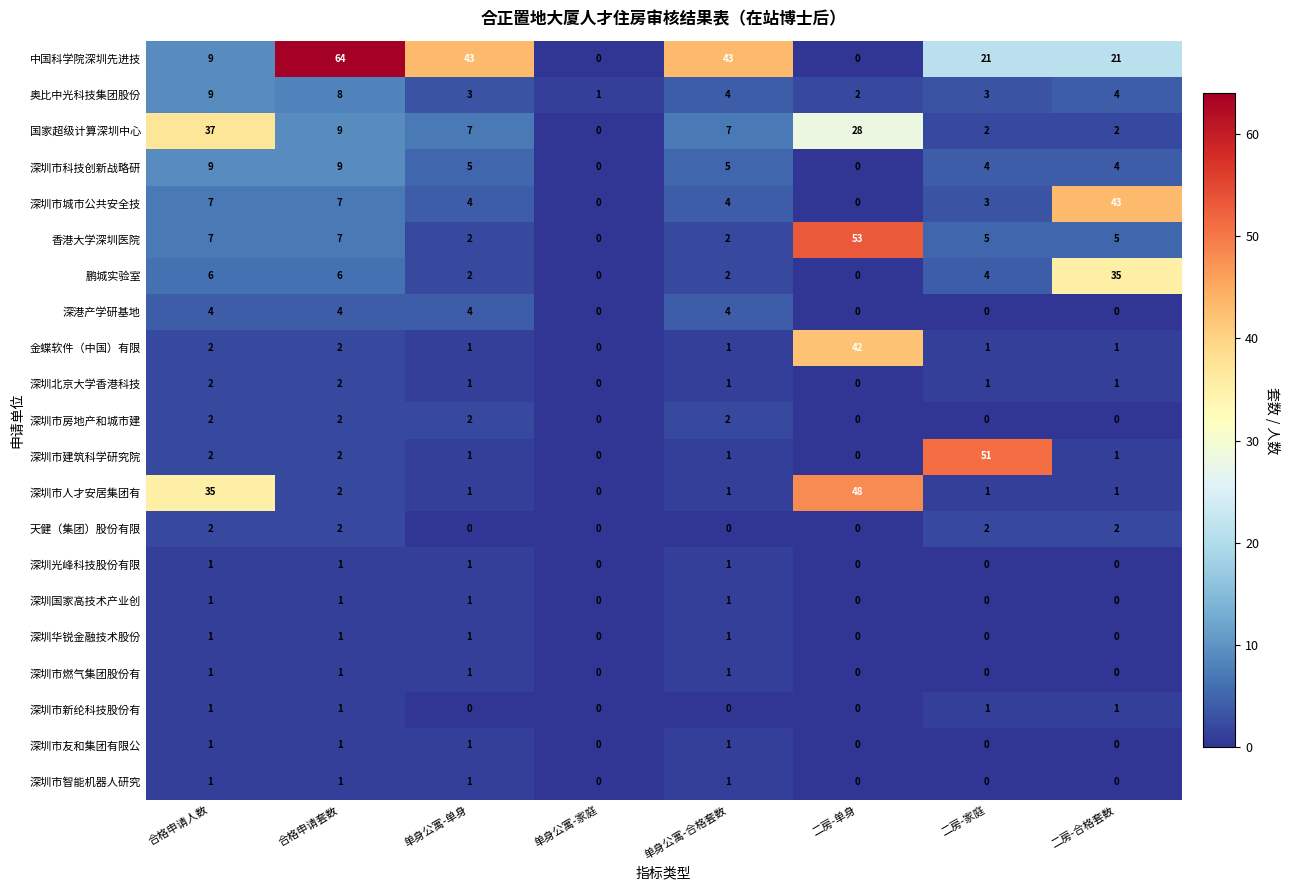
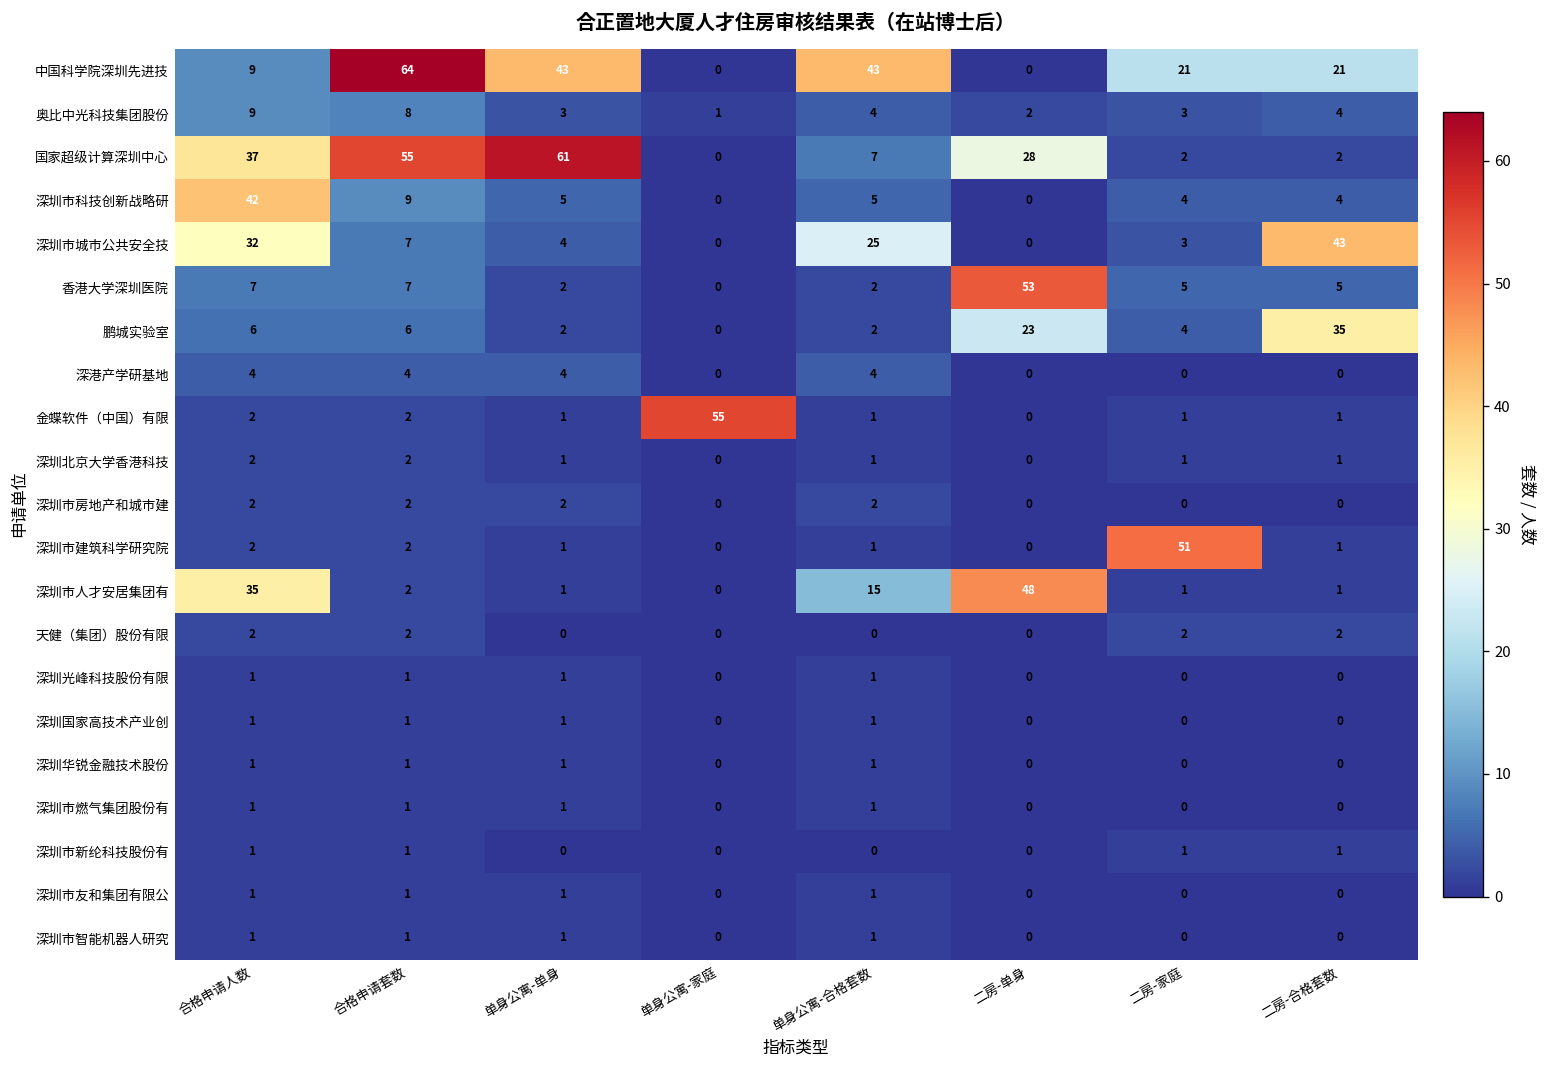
国家超级计算深圳中心, 合格申请套数: 9 -> 55
国家超级计算深圳中心, 单身公寓-单身: 7 -> 61
深圳市科技创新战略研, 合格申请人数: 9 -> 42
深圳市城市公共安全技, 合格申请人数: 7 -> 32
深圳市城市公共安全技, 单身公寓-合格套数: 4 -> 25
鹏城实验室, 二房-单身: 0 -> 23
金蝶软件（中国）有限, 单身公寓-家庭: 0 -> 55
金蝶软件（中国）有限, 二房-单身: 42 -> 0
深圳市人才安居集团有, 单身公寓-合格套数: 1 -> 15
